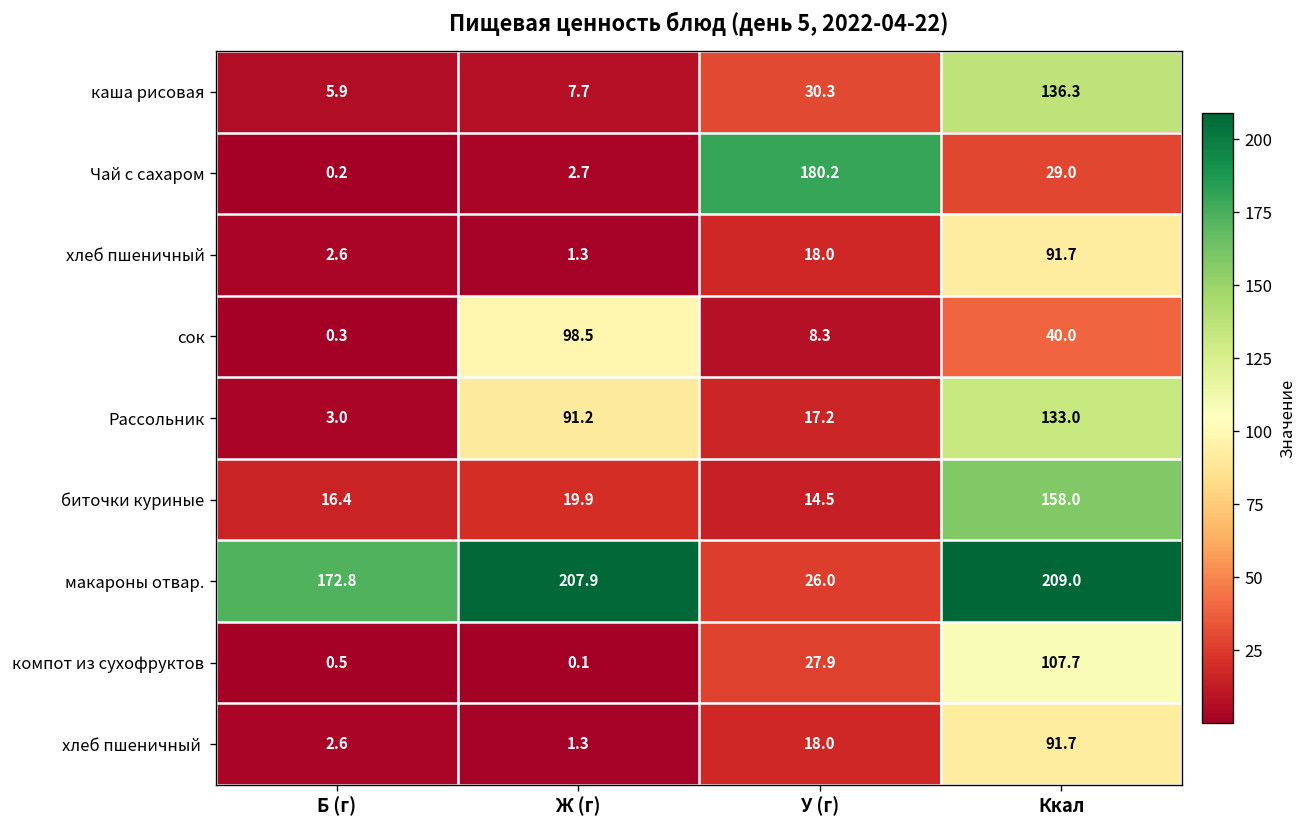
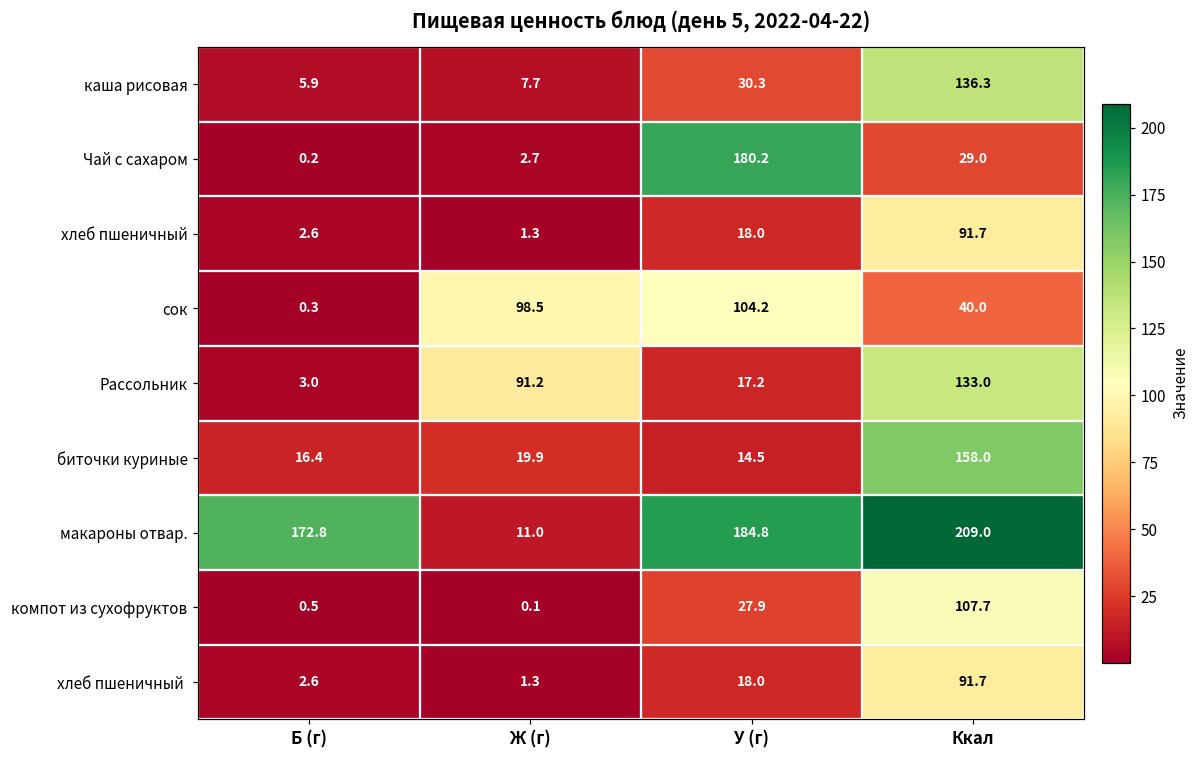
сок, У (г): 8.3 -> 104.2
макароны отвар., Ж (г): 207.9 -> 11.0
макароны отвар., У (г): 26.0 -> 184.8
